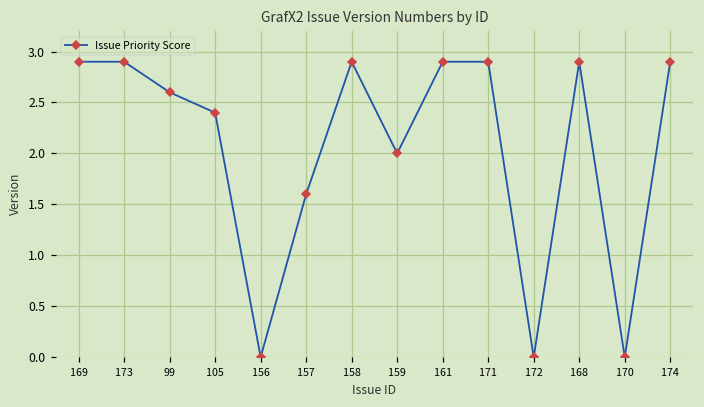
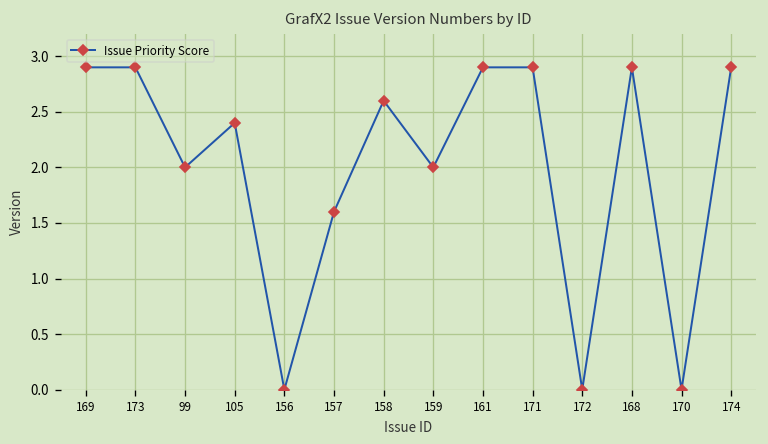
99: 2.6 -> 2.0
158: 2.9 -> 2.6
